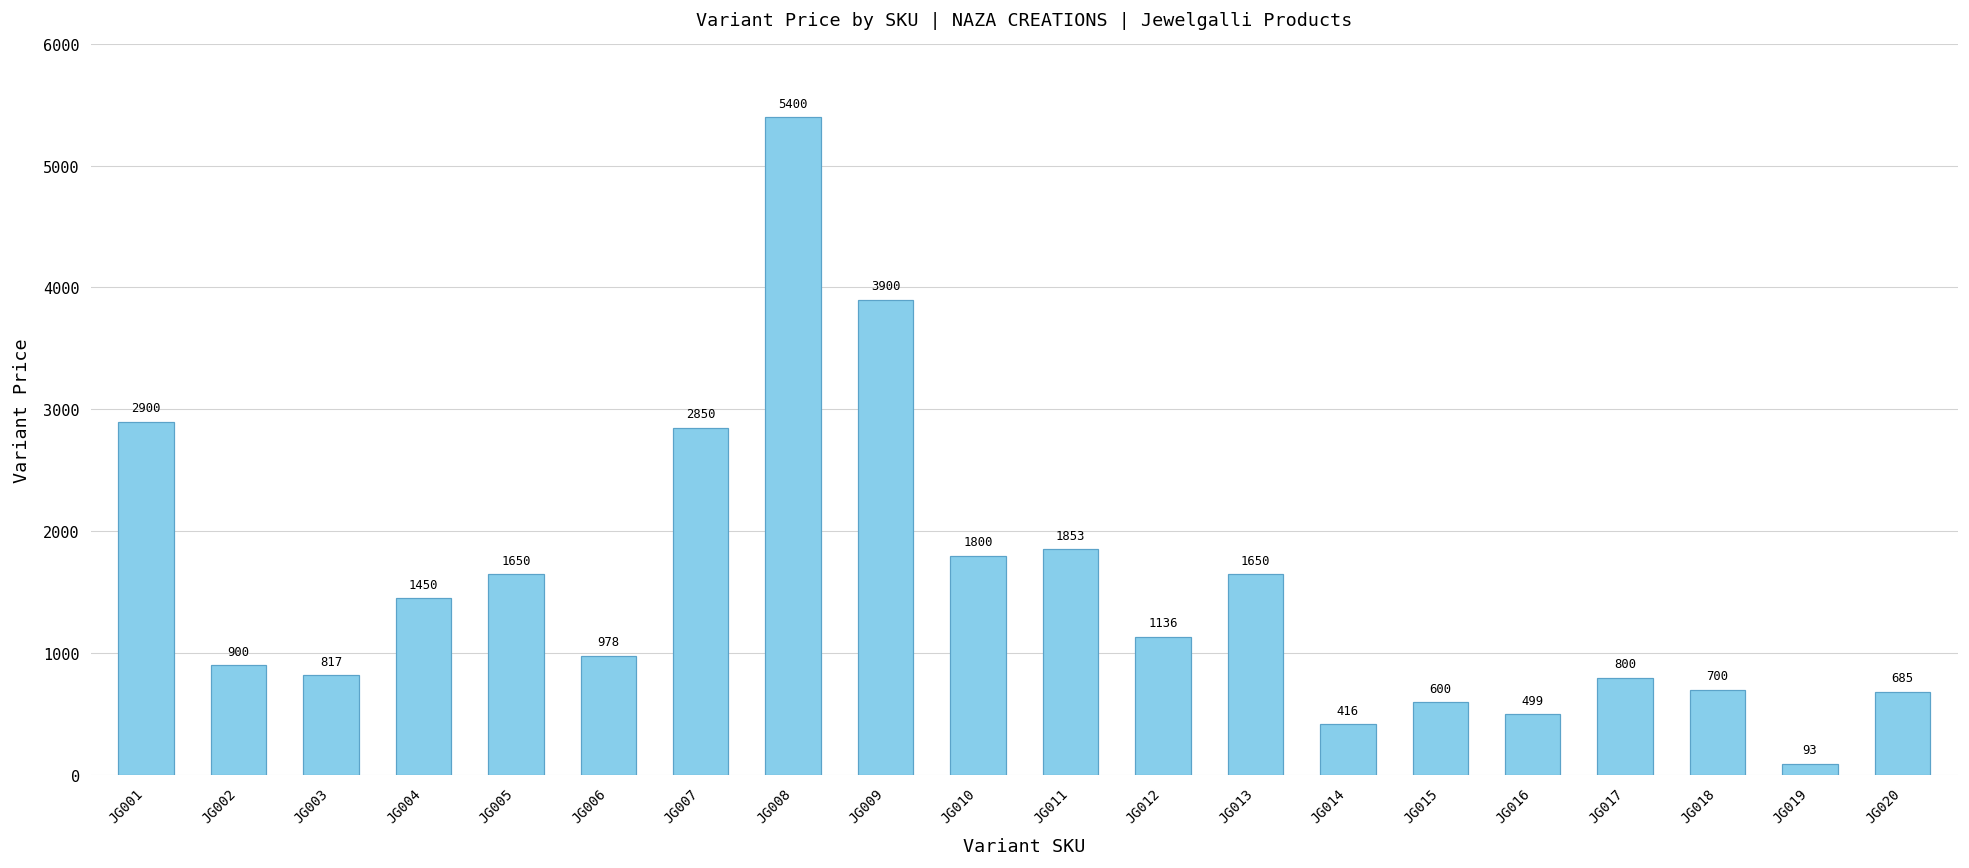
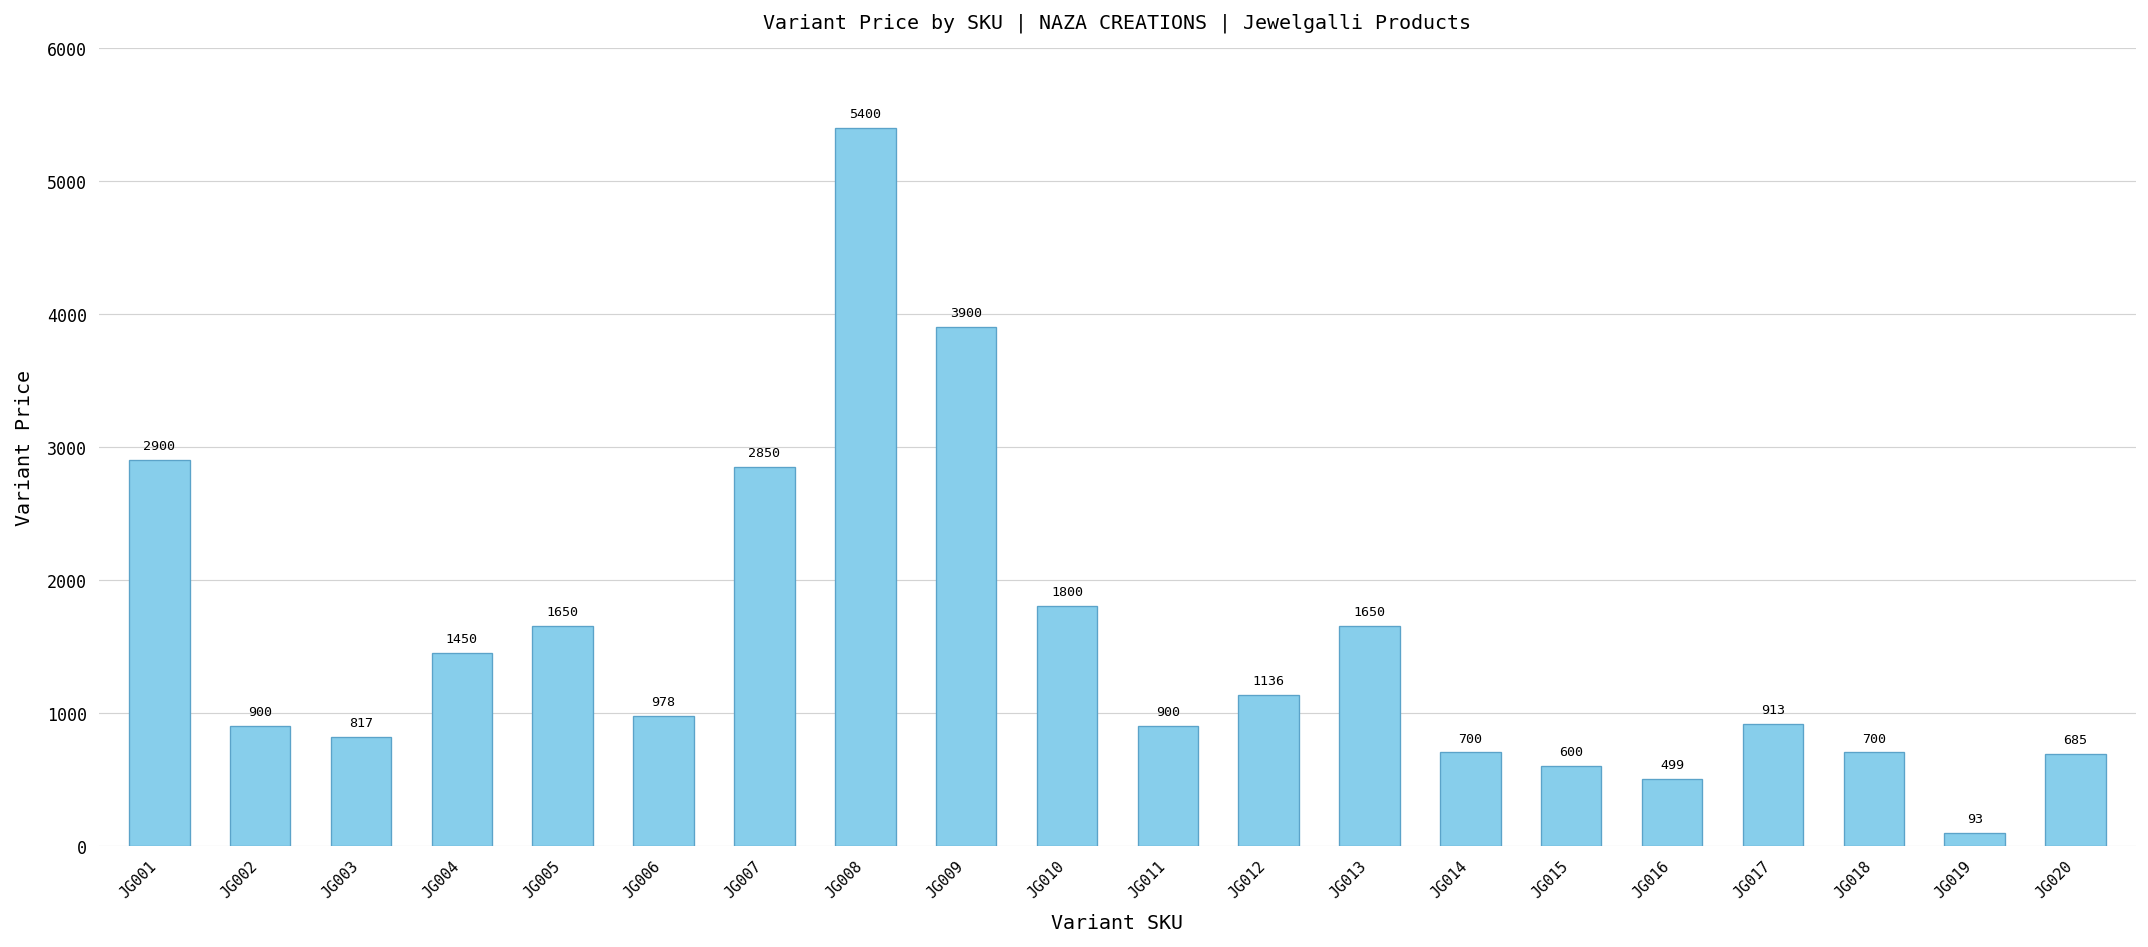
JG011: 1853 -> 900
JG014: 416 -> 700
JG017: 800 -> 913
